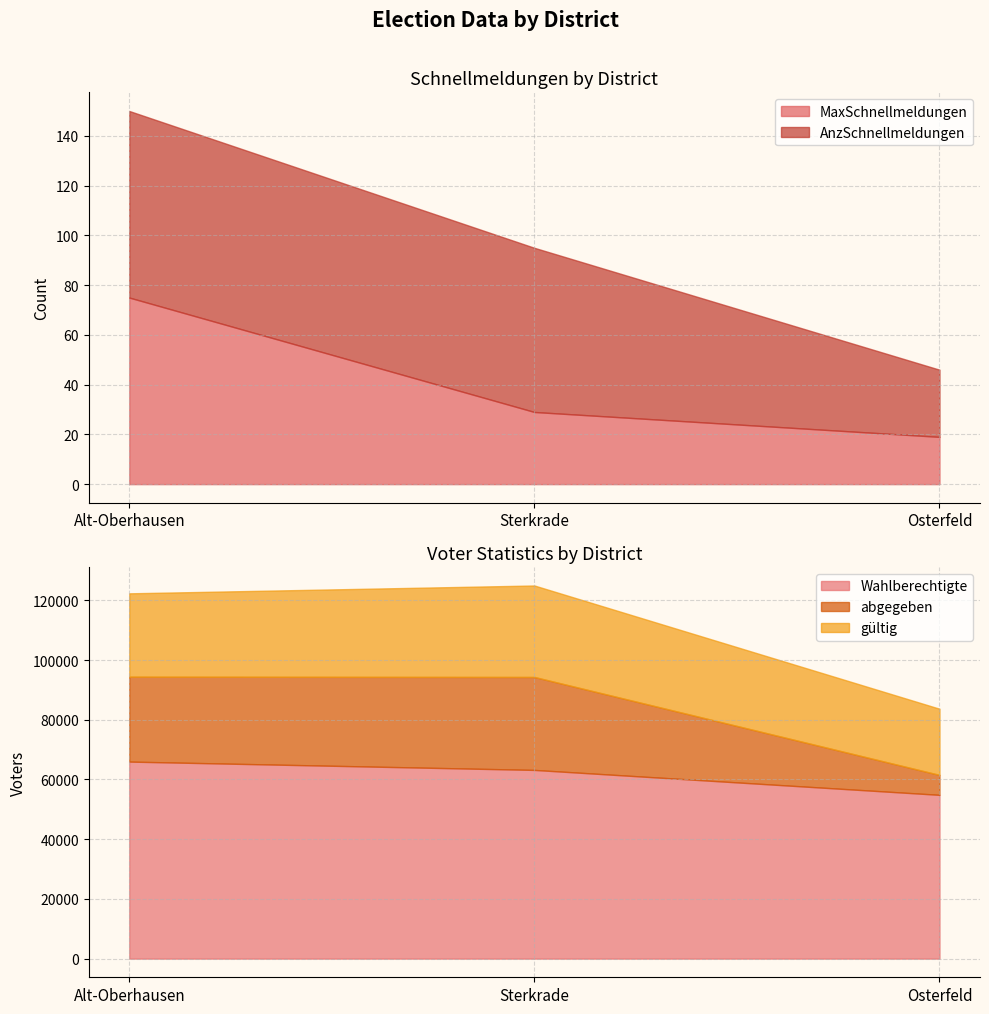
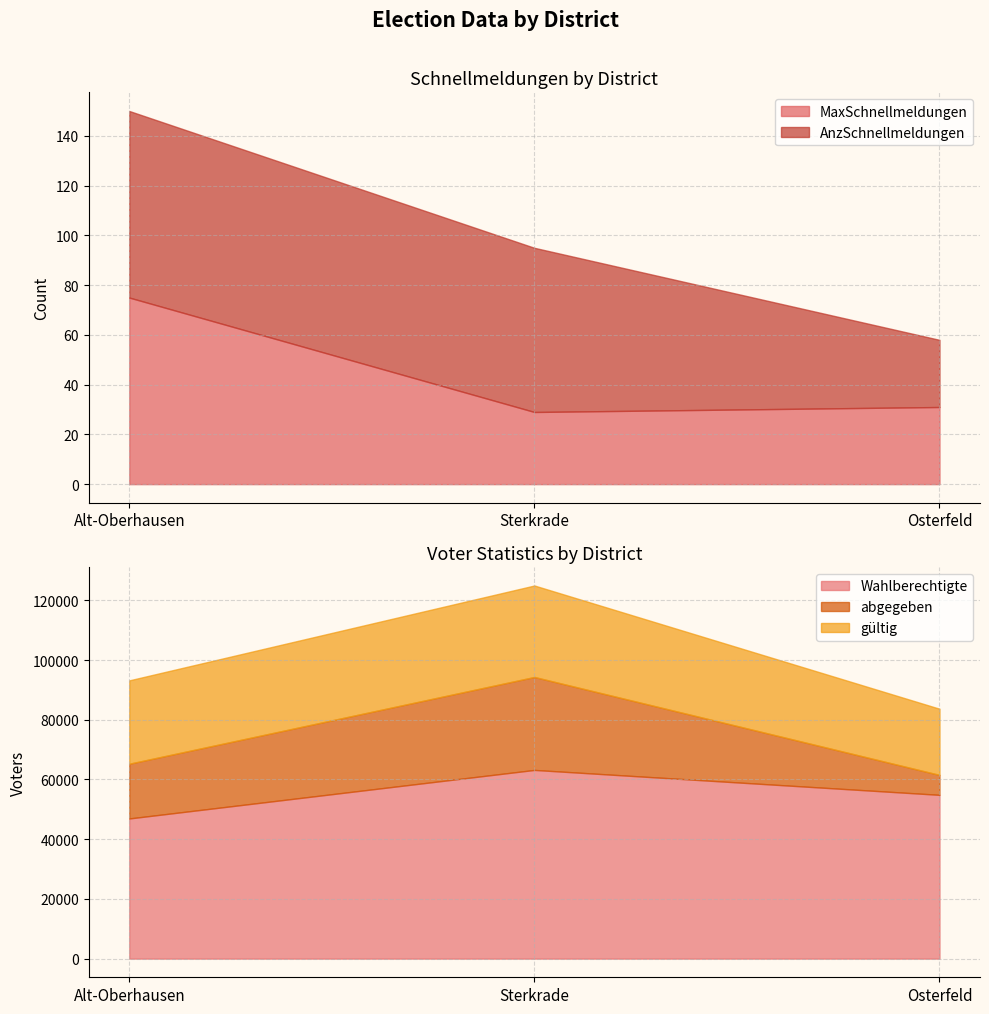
Schnellmeldungen by District, MaxSchnellmeldungen, Osterfeld: 19 -> 31
Voter Statistics by District, Wahlberechtigte, Alt-Oberhausen: 66000 -> 47000
Voter Statistics by District, abgegeben, Alt-Oberhausen: 28000 -> 18000
